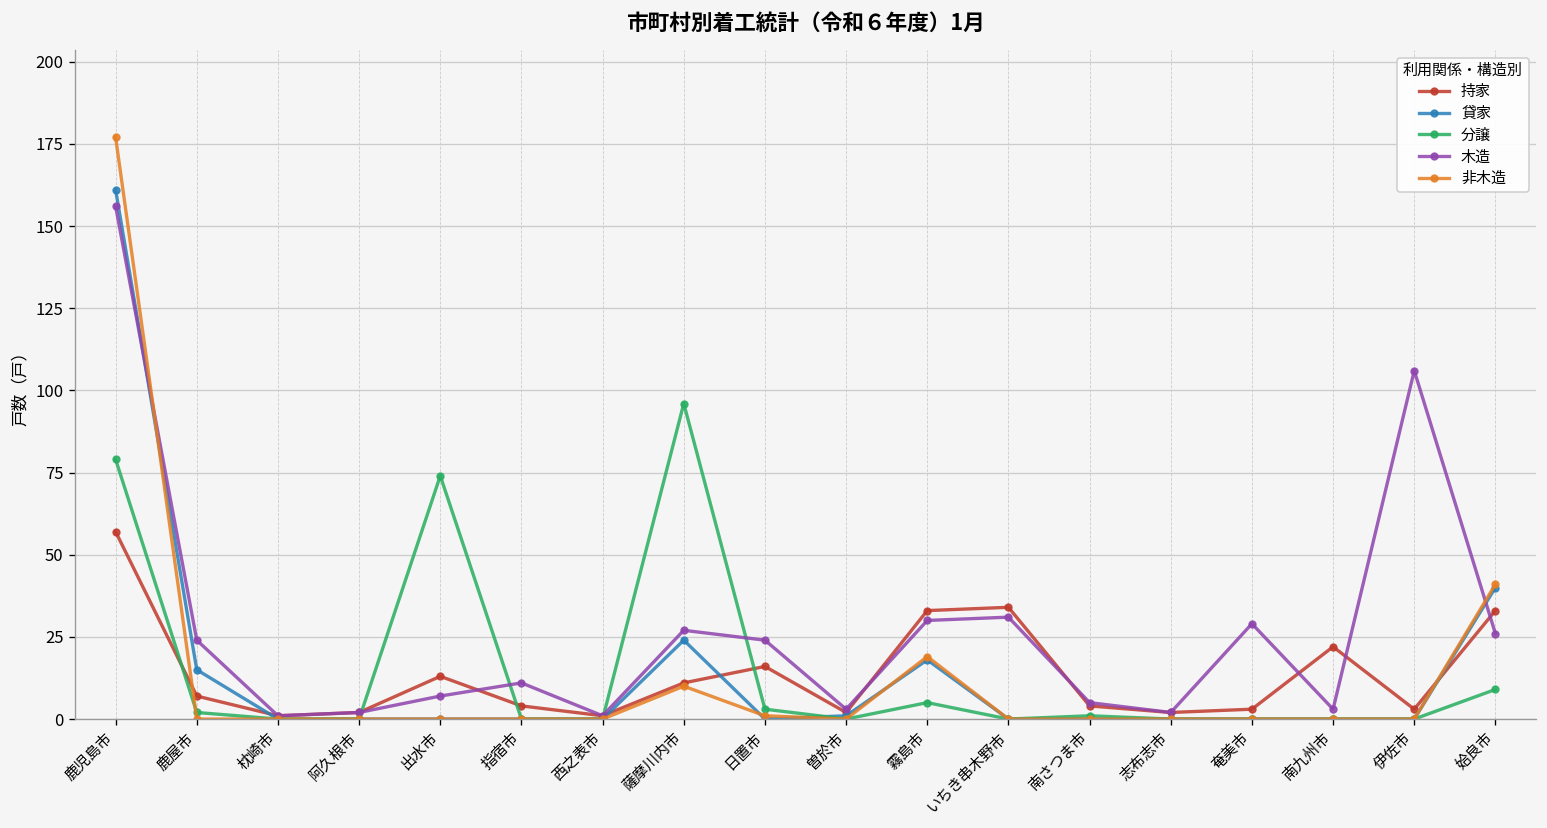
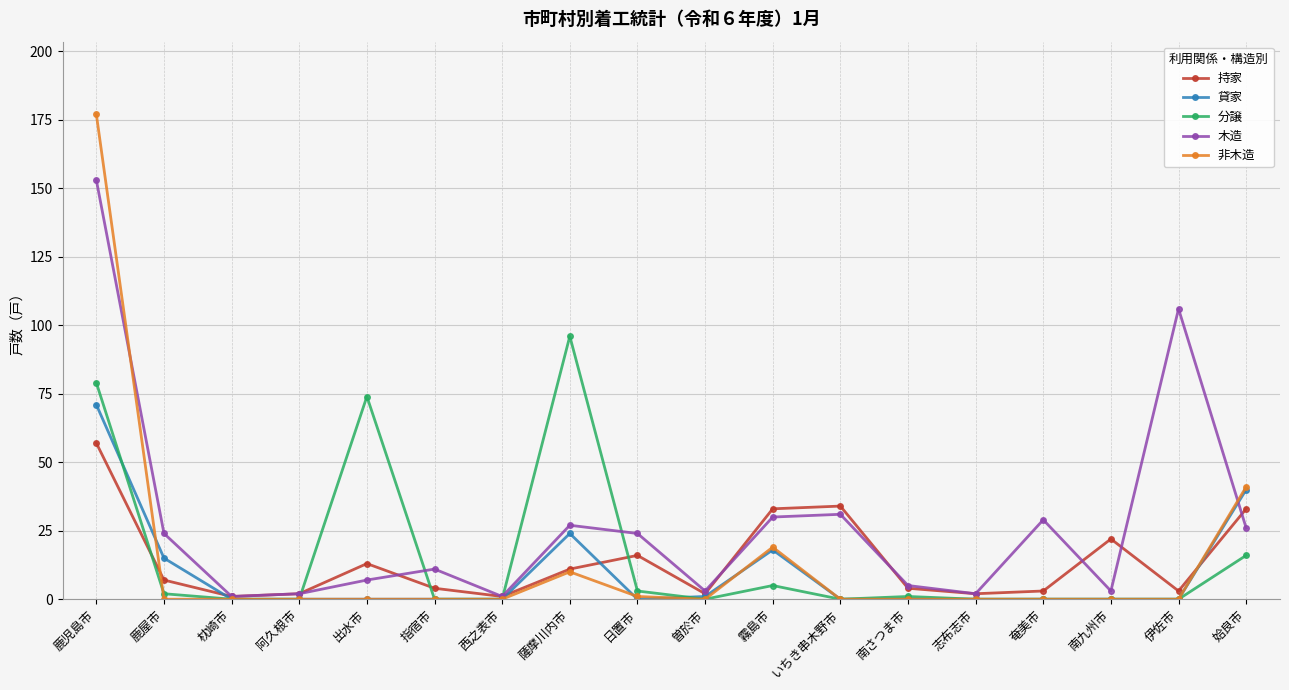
貸家, 鹿児島市: 161 -> 71
木造, 鹿児島市: 156 -> 153
分譲, 姶良市: 9 -> 16
